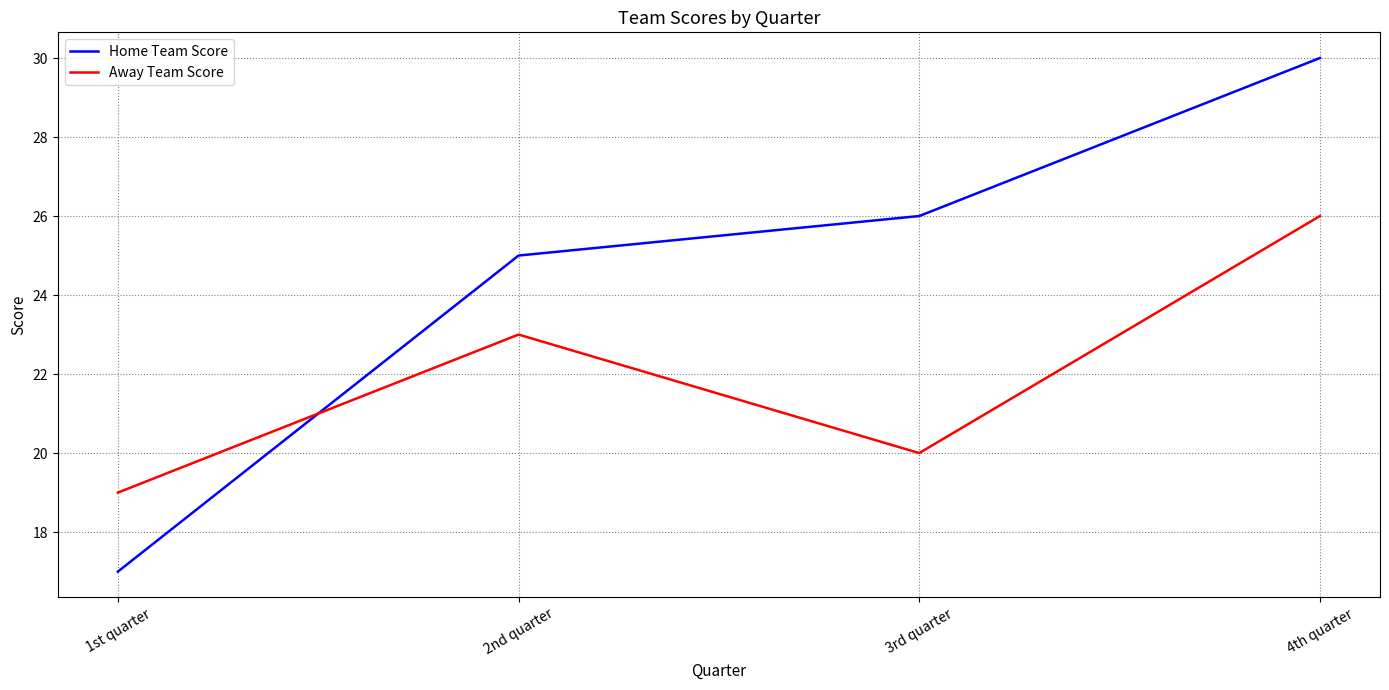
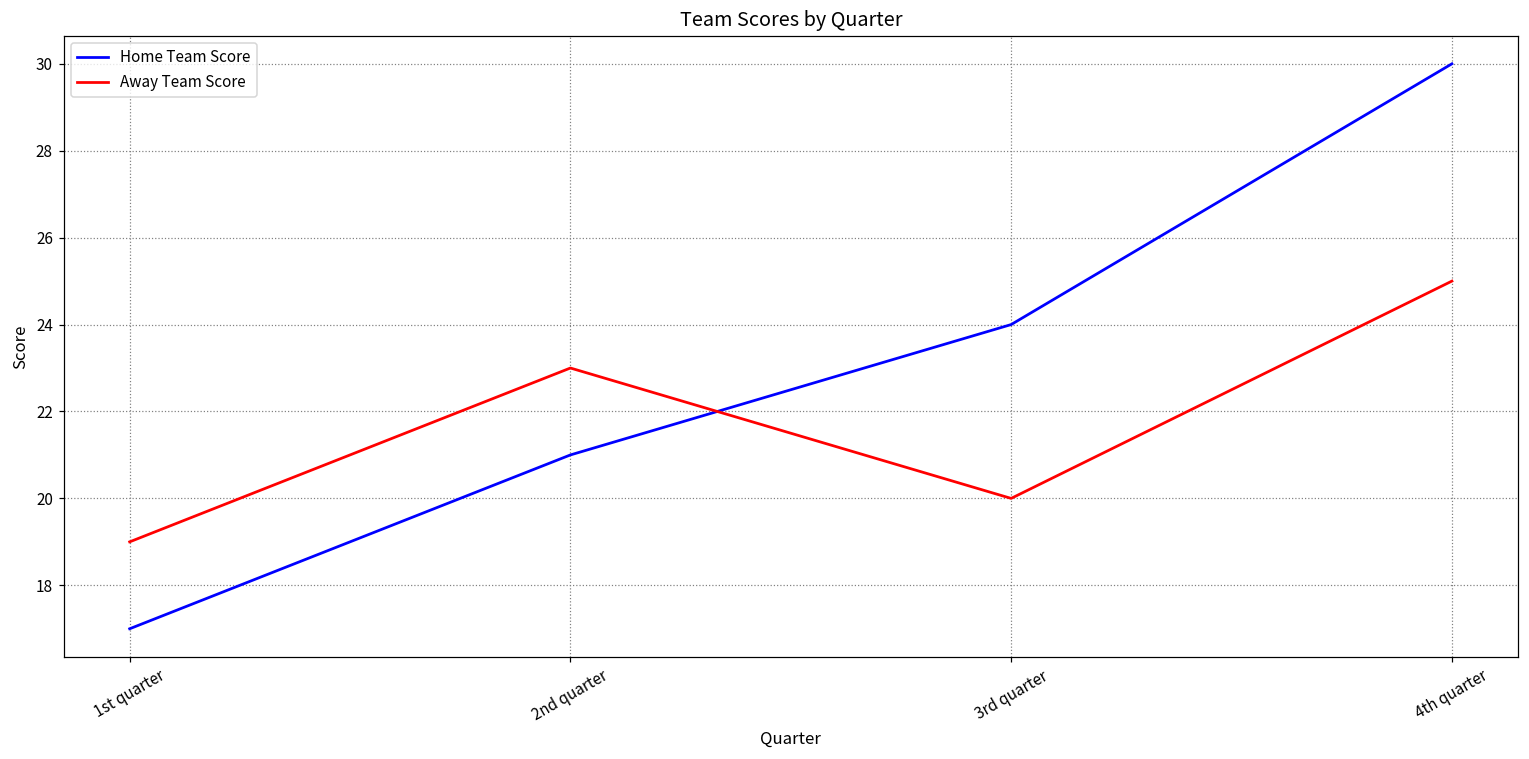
Home Team Score, 2nd quarter: 25 -> 21
Home Team Score, 3rd quarter: 26 -> 24
Away Team Score, 4th quarter: 26 -> 25
